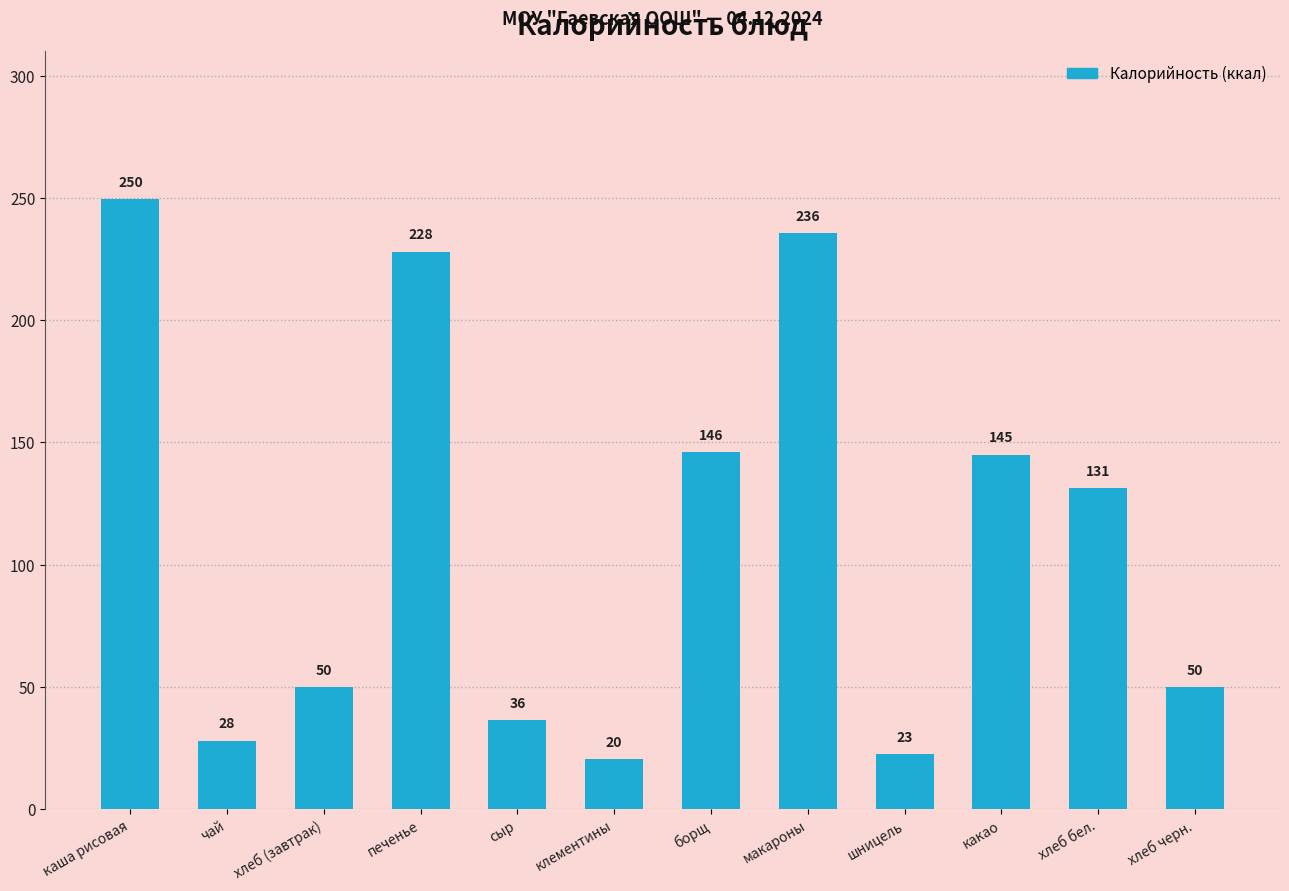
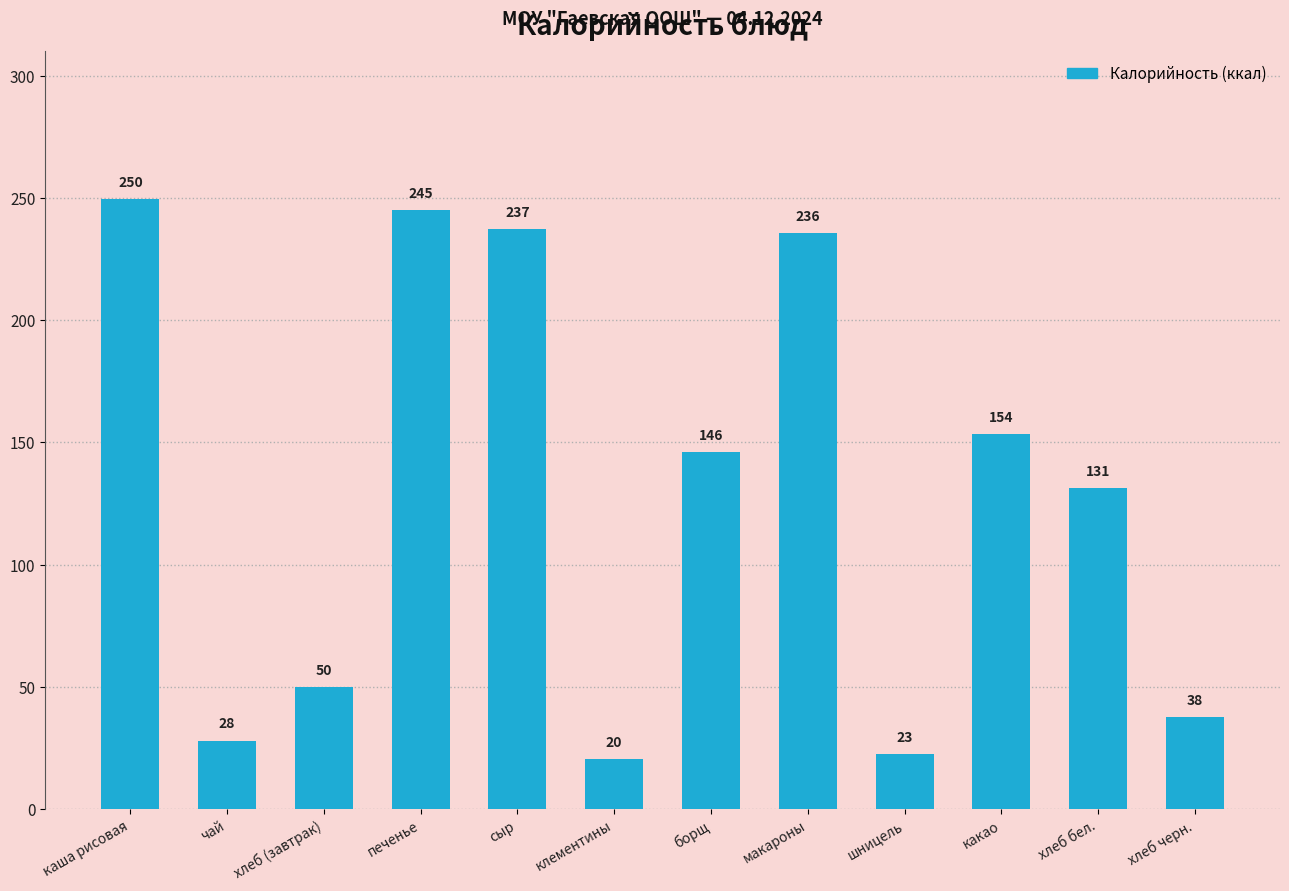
печенье: 228 -> 245
сыр: 36 -> 237
какао: 145 -> 154
хлеб черн.: 50 -> 38
